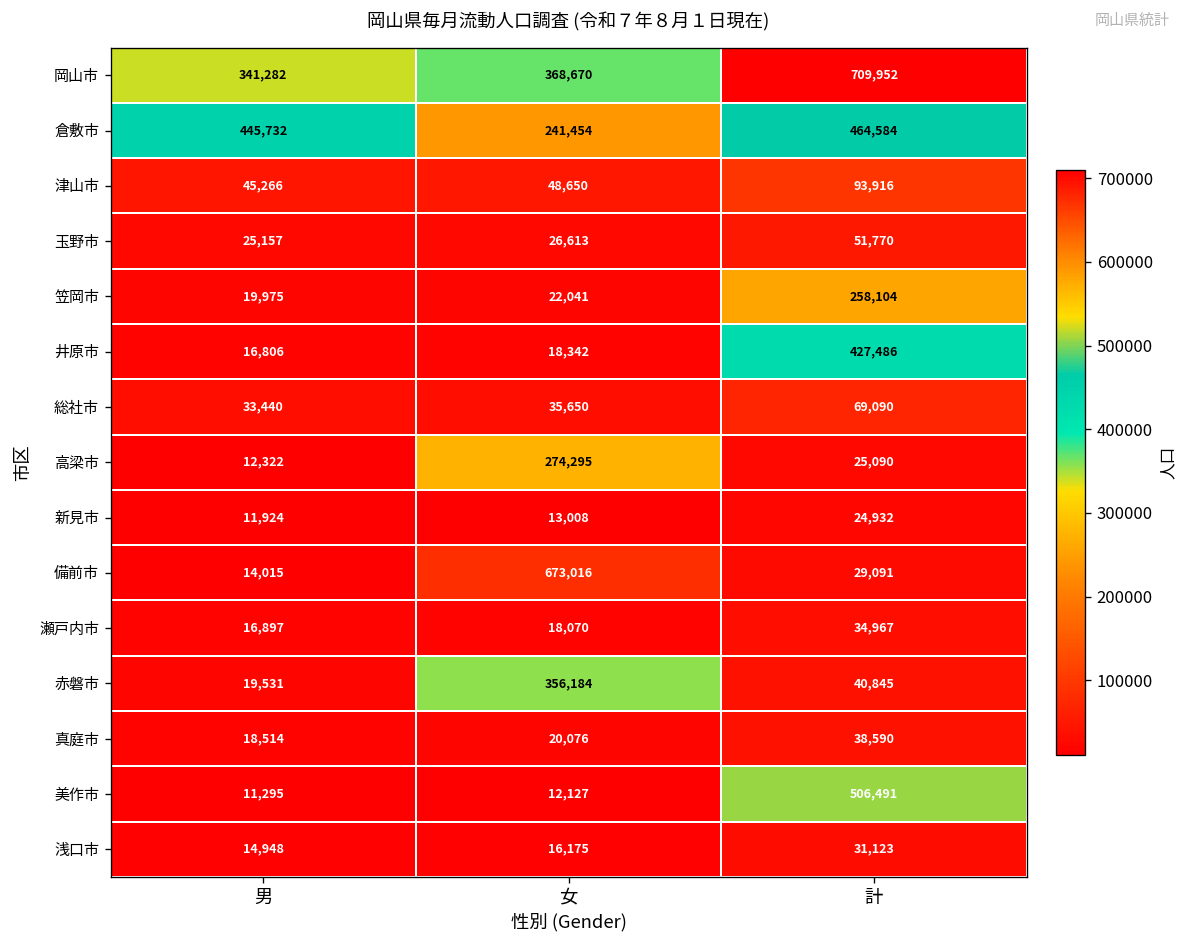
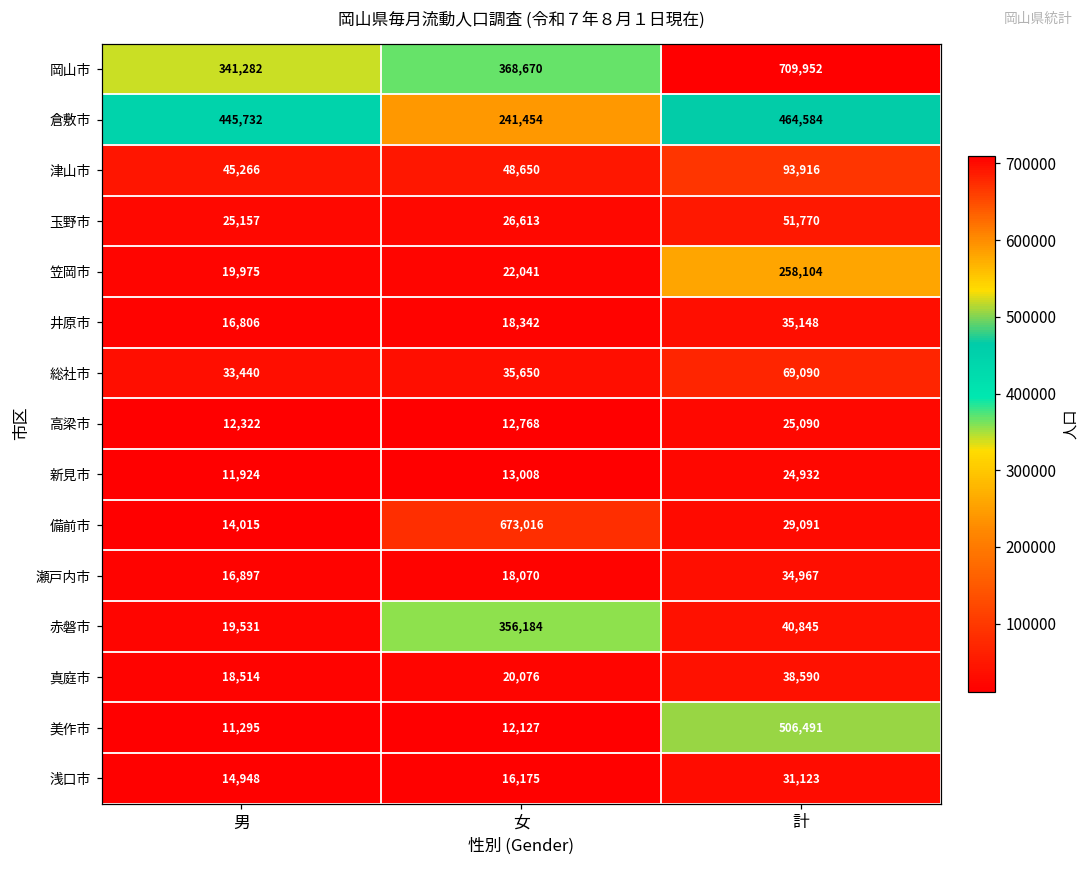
井原市, 計: 427,486 -> 35,148
高梁市, 女: 274,295 -> 12,768
